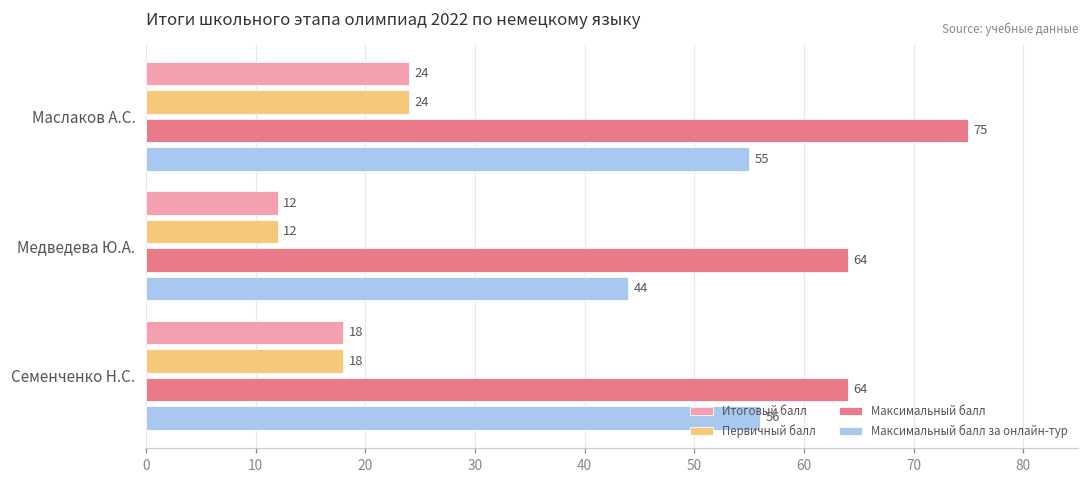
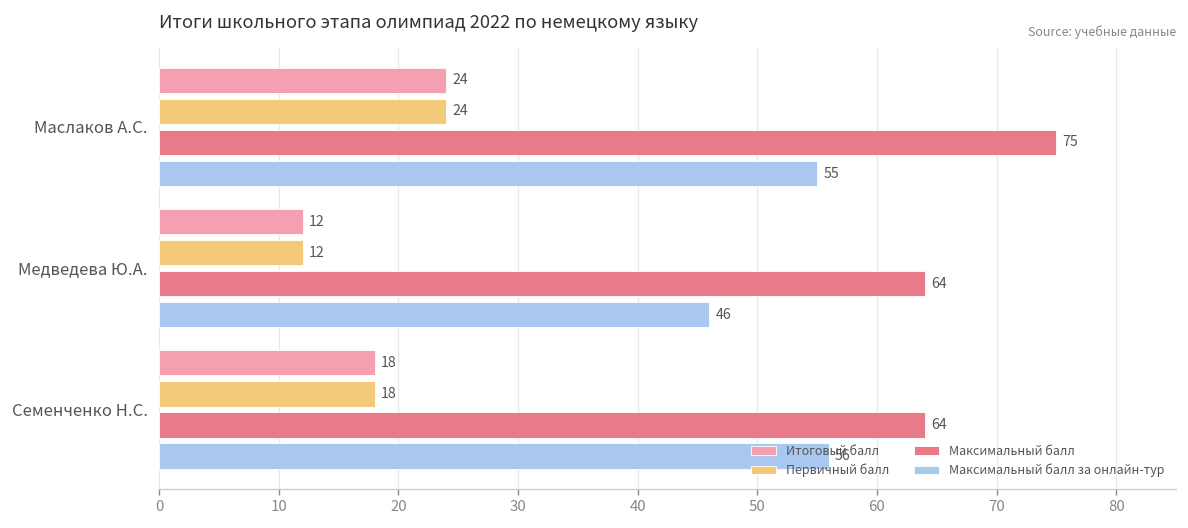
Максимальный балл за онлайн-тур, Медведева Ю.А.: 44 -> 46
